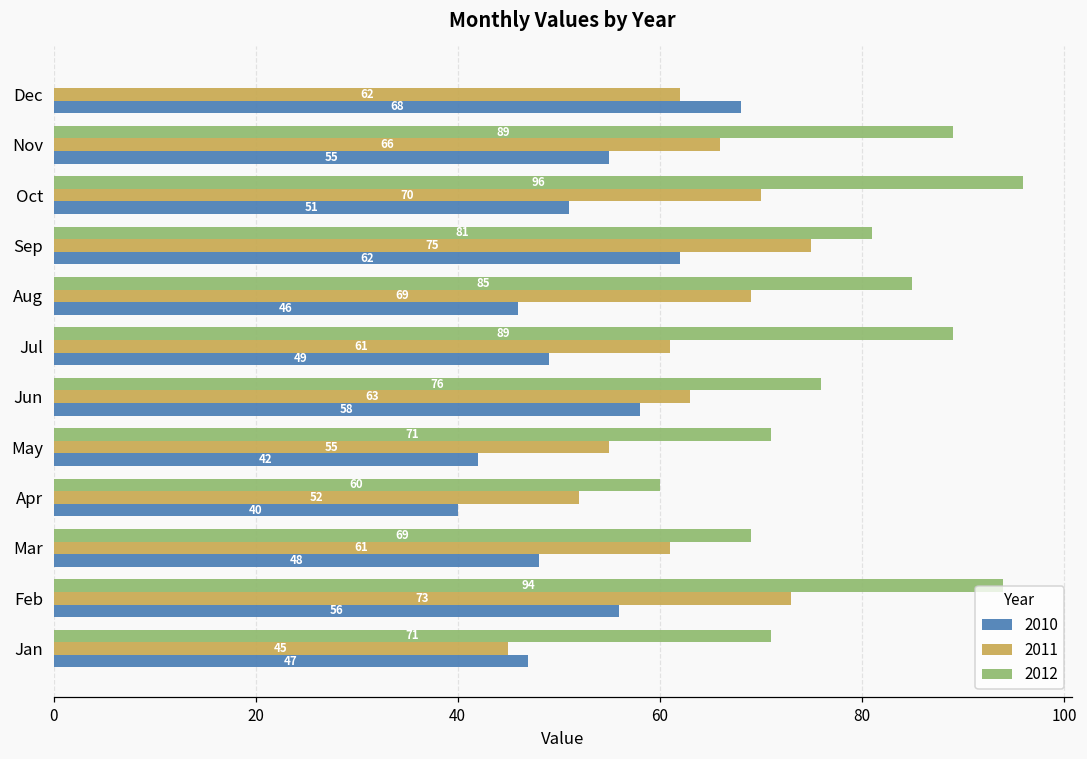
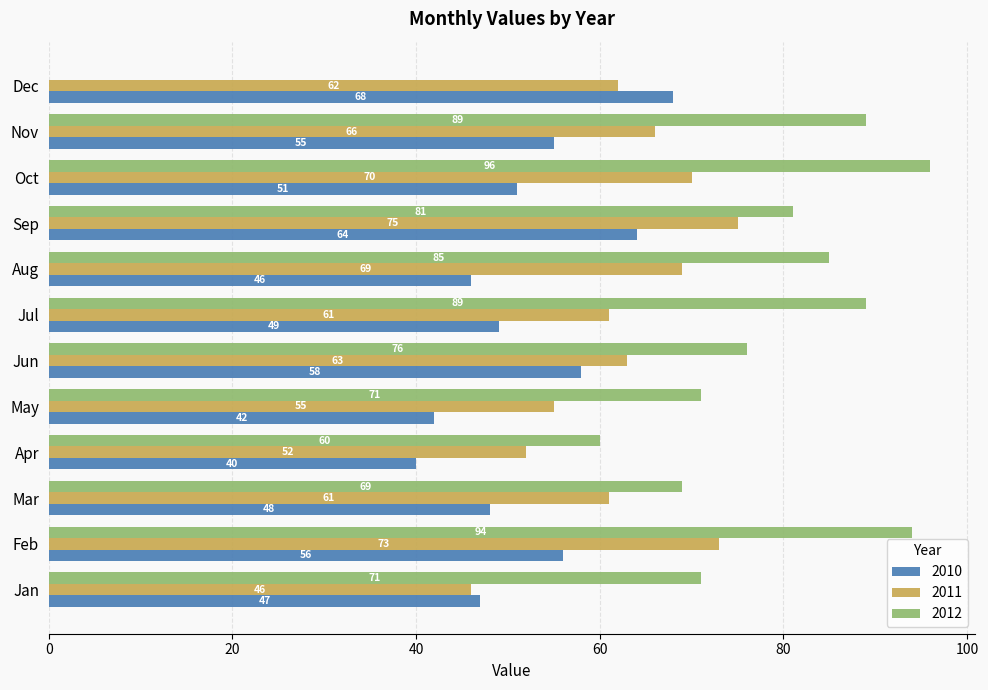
2010, Sep: 62 -> 64
2011, Jan: 45 -> 46
